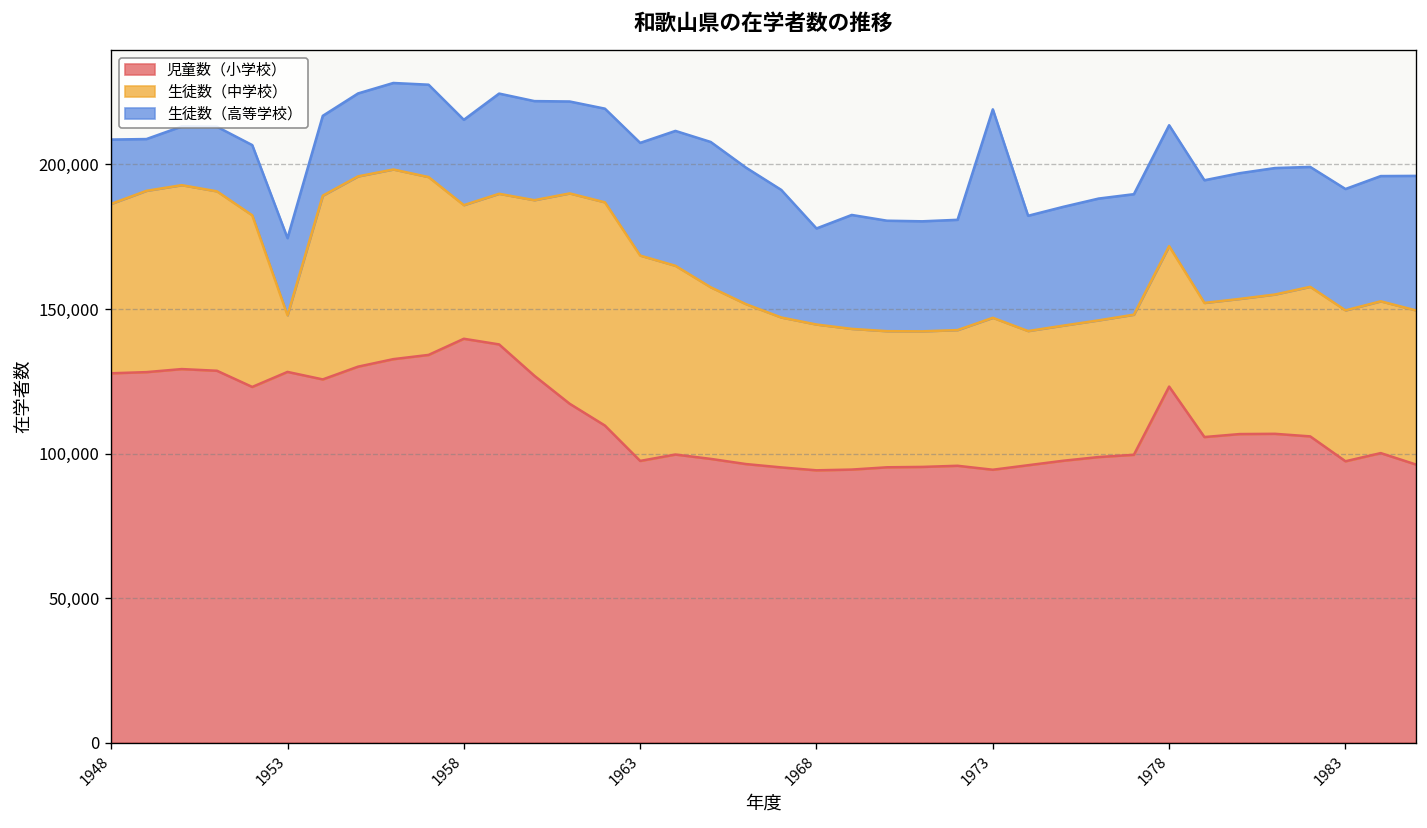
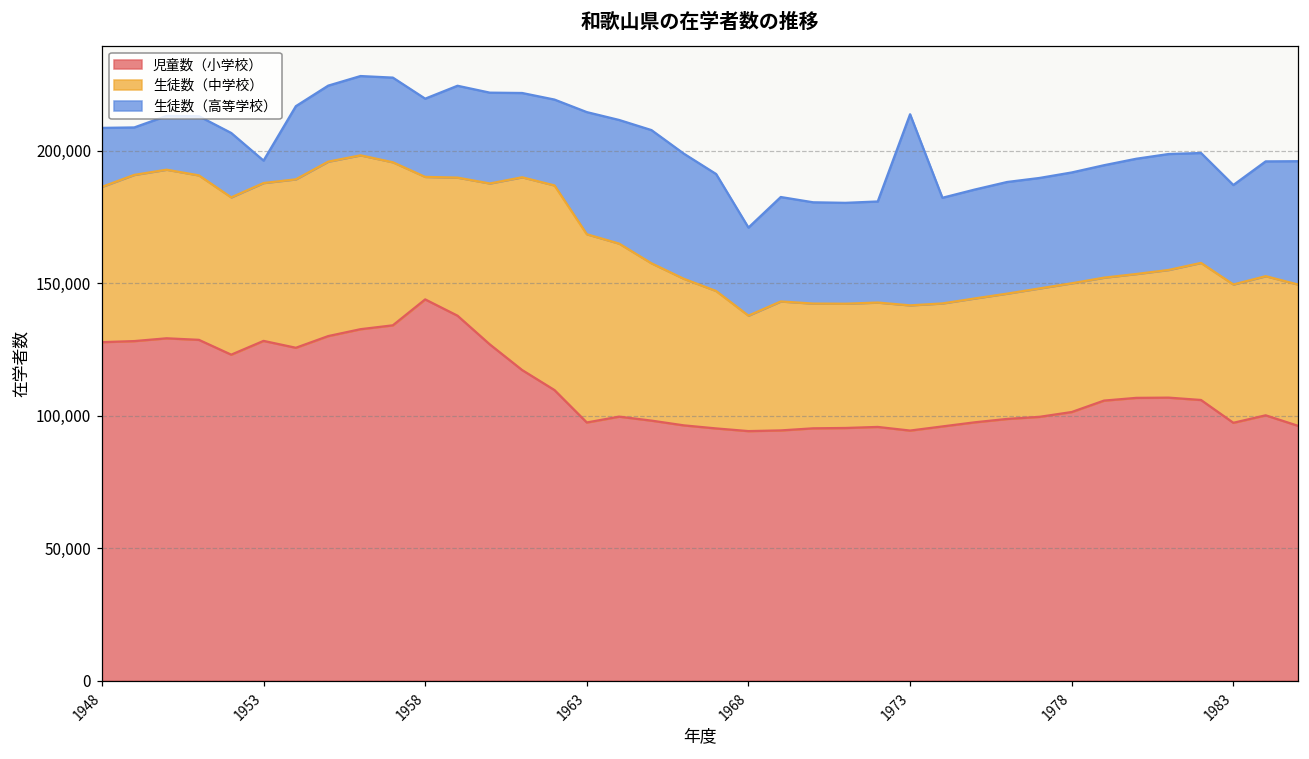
生徒数（中学校）, 1953: 20,000 -> 60,000
生徒数（高等学校）, 1953: 27,000 -> 8,000
児童数（小学校）, 1958: 140,000 -> 144,000
生徒数（高等学校）, 1963: 39,000 -> 46,000
生徒数（中学校）, 1968: 50,000 -> 44,000
生徒数（中学校）, 1973: 53,000 -> 47,000
児童数（小学校）, 1978: 123,000 -> 101,000
生徒数（高等学校）, 1983: 42,000 -> 38,000
